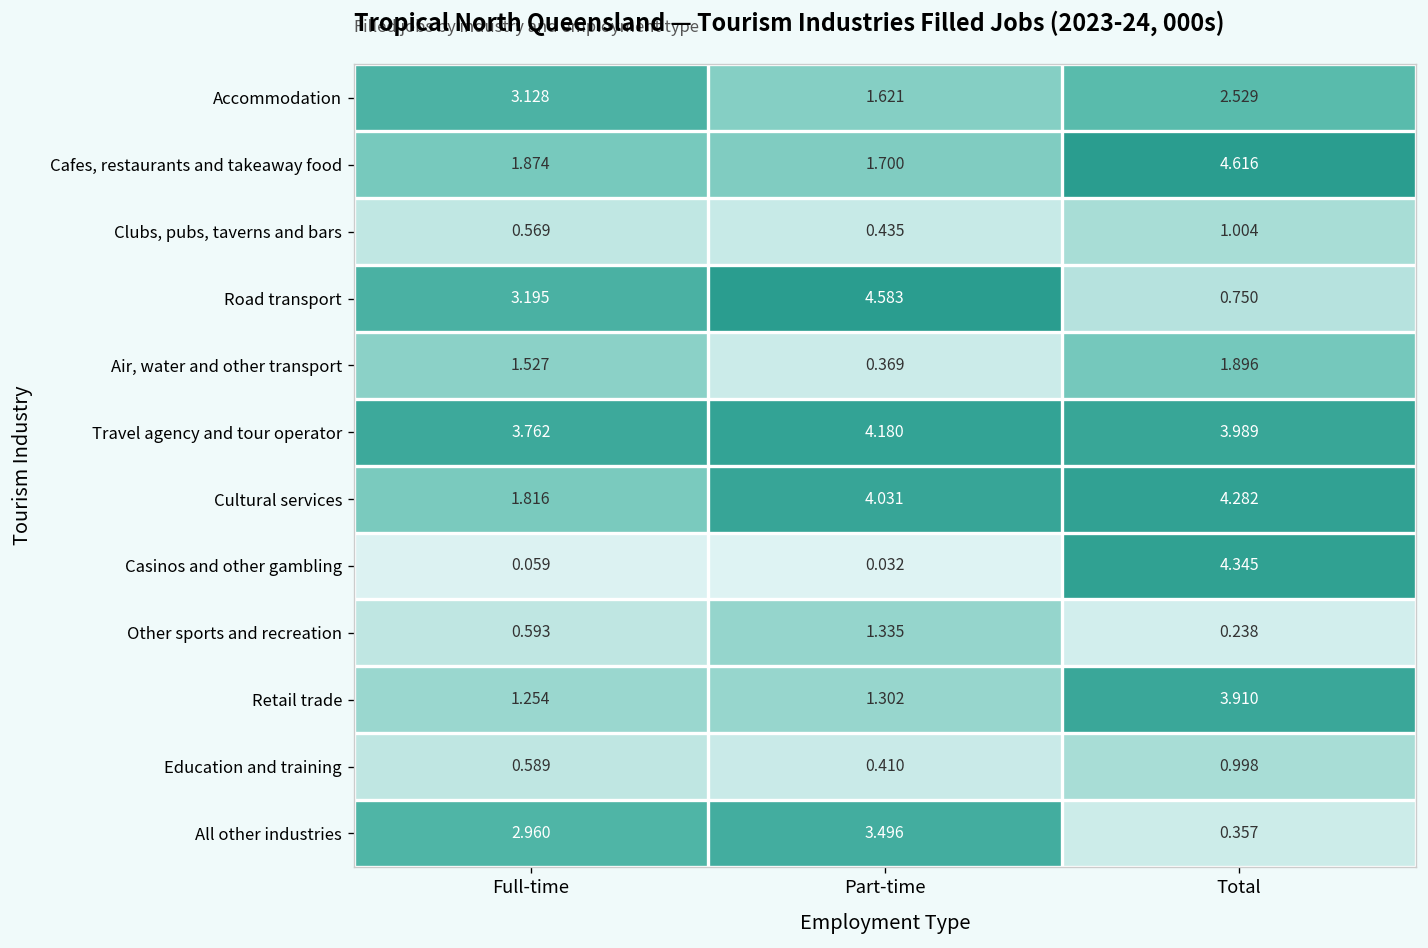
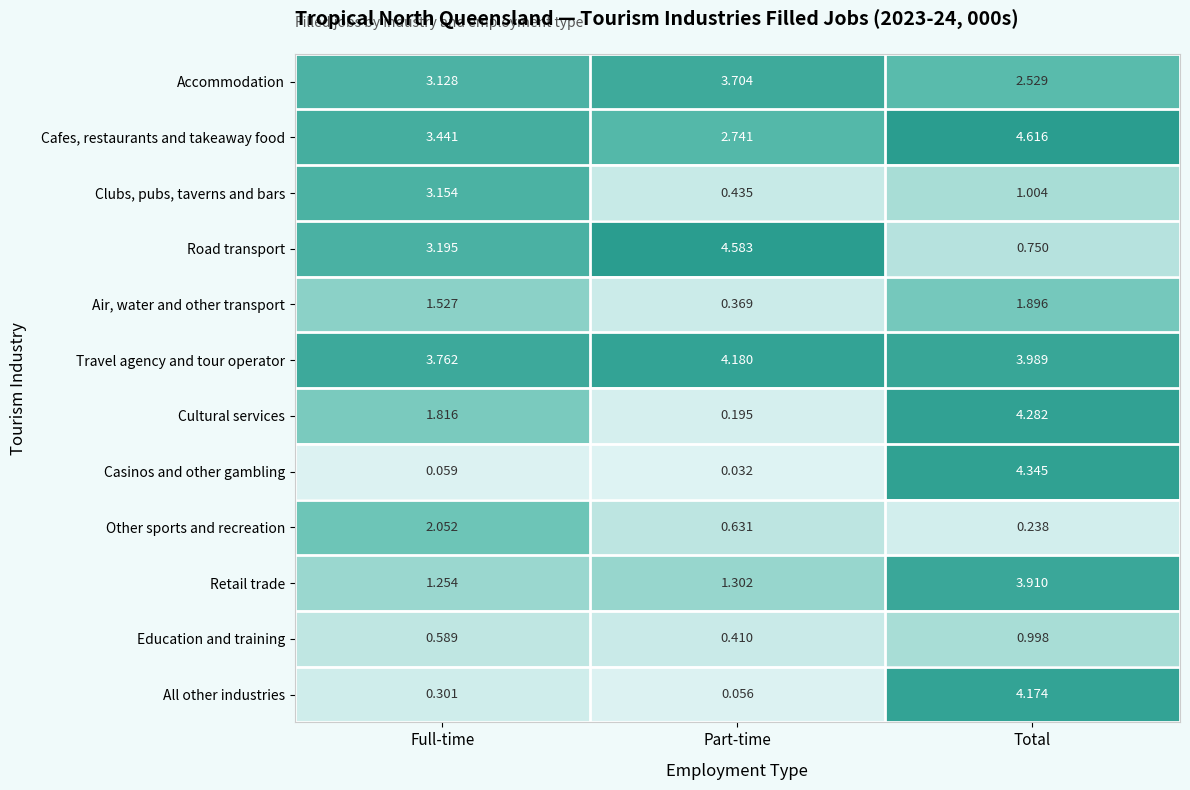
Accommodation, Part-time: 1.621 -> 3.704
Cafes, restaurants and takeaway food, Full-time: 1.874 -> 3.441
Cafes, restaurants and takeaway food, Part-time: 1.700 -> 2.741
Clubs, pubs, taverns and bars, Full-time: 0.569 -> 3.154
Cultural services, Part-time: 4.031 -> 0.195
Other sports and recreation, Full-time: 0.593 -> 2.052
Other sports and recreation, Part-time: 1.335 -> 0.631
All other industries, Full-time: 2.960 -> 0.301
All other industries, Part-time: 3.496 -> 0.056
All other industries, Total: 0.357 -> 4.174
